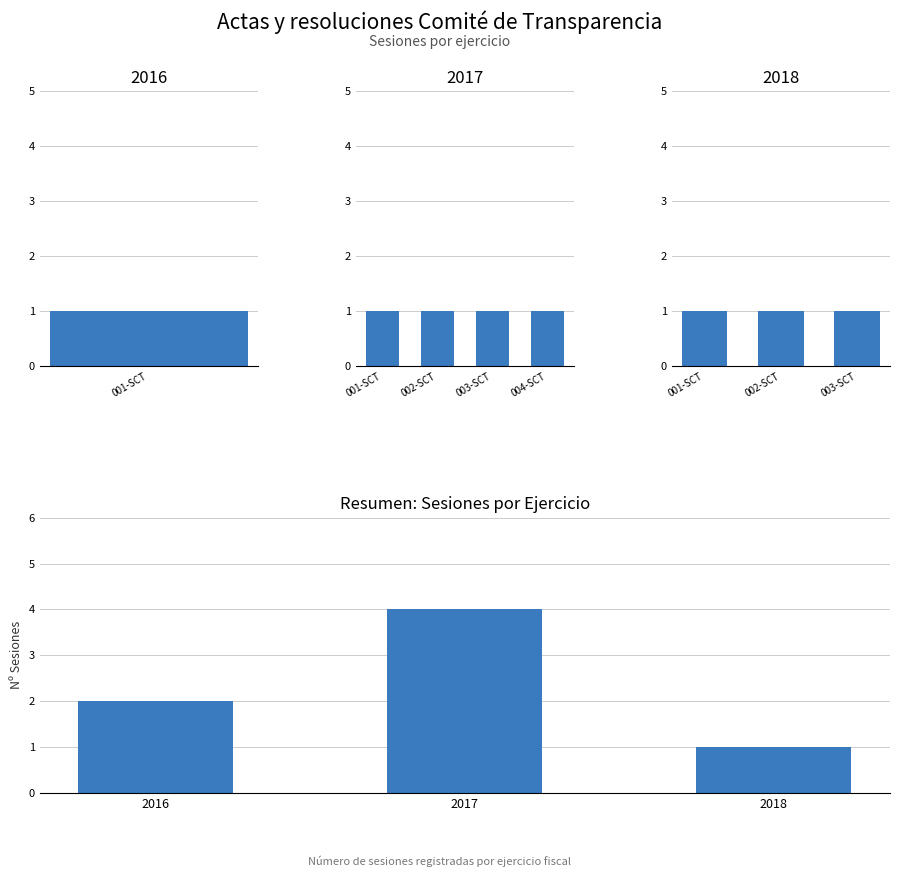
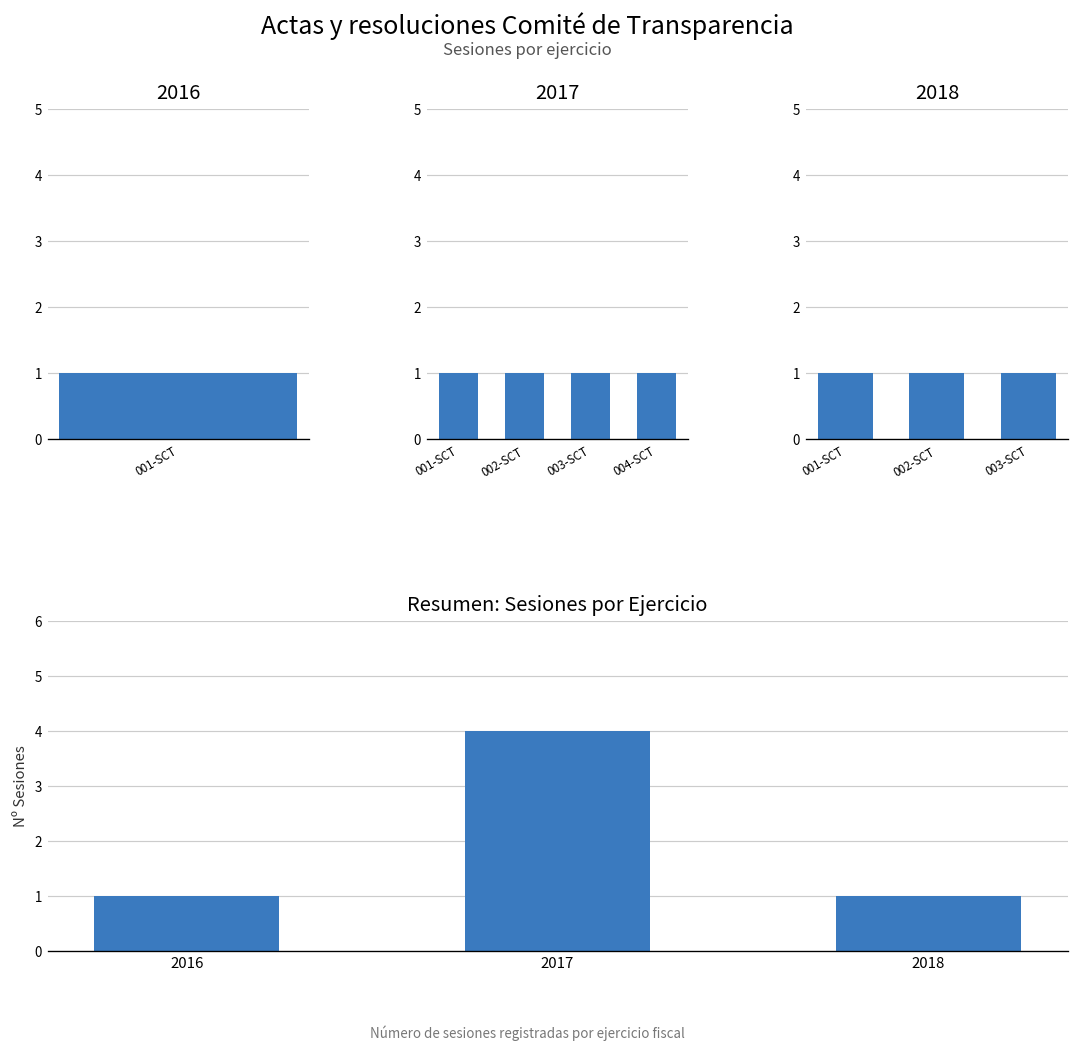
Resumen: Sesiones por Ejercicio, 2016: 2 -> 1
